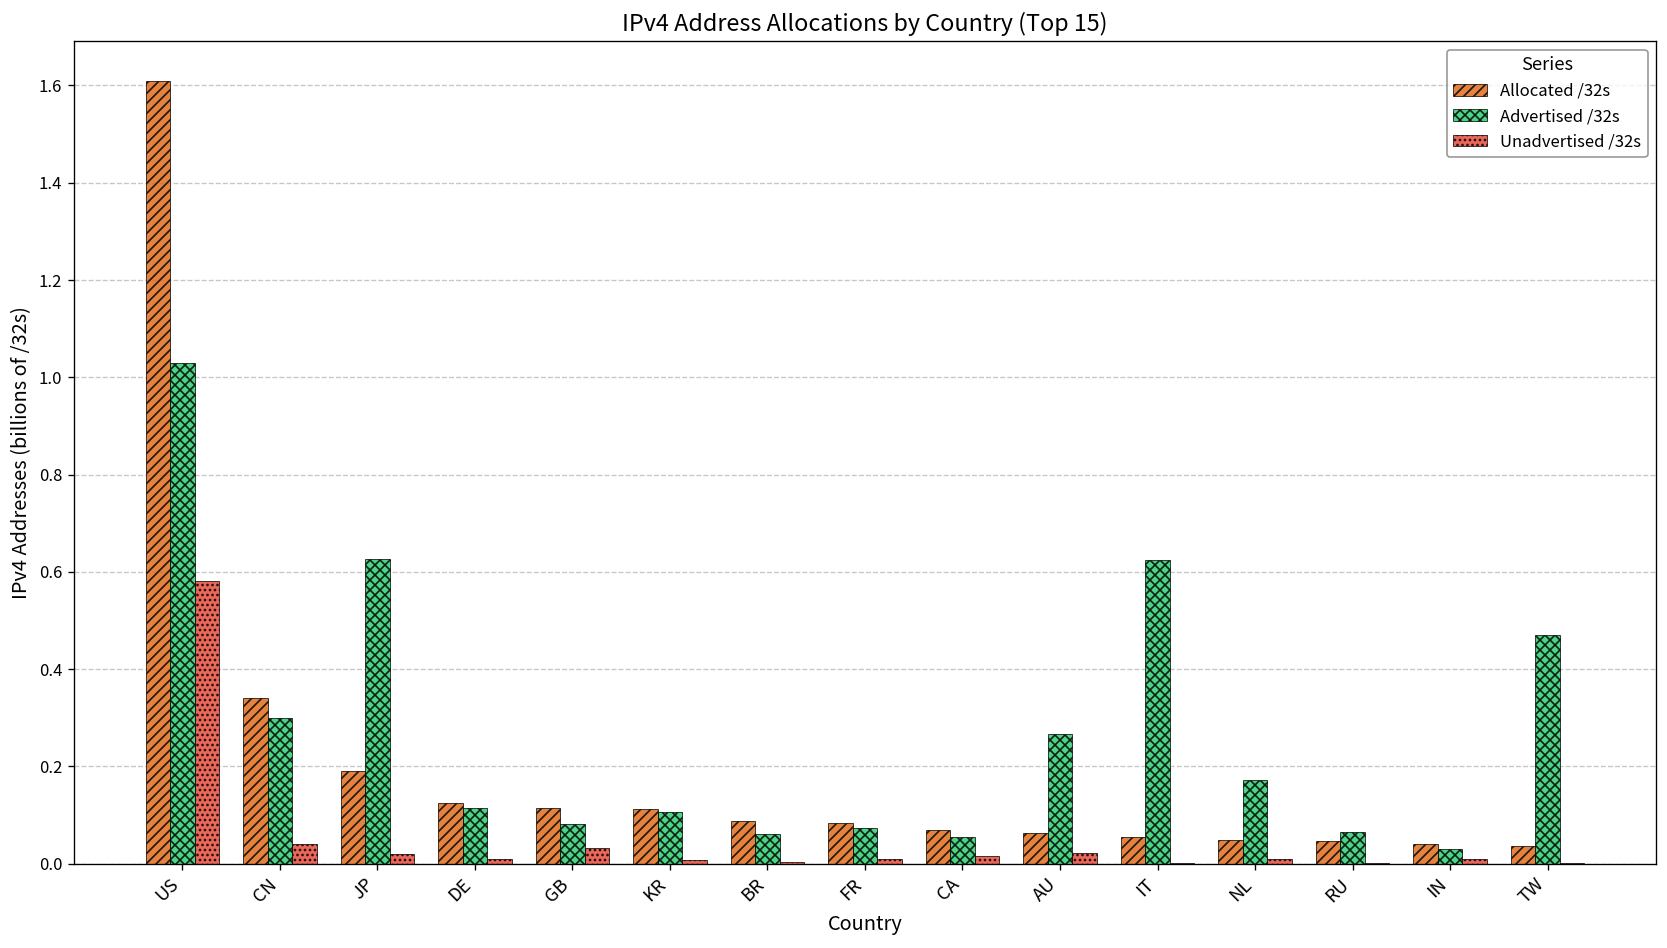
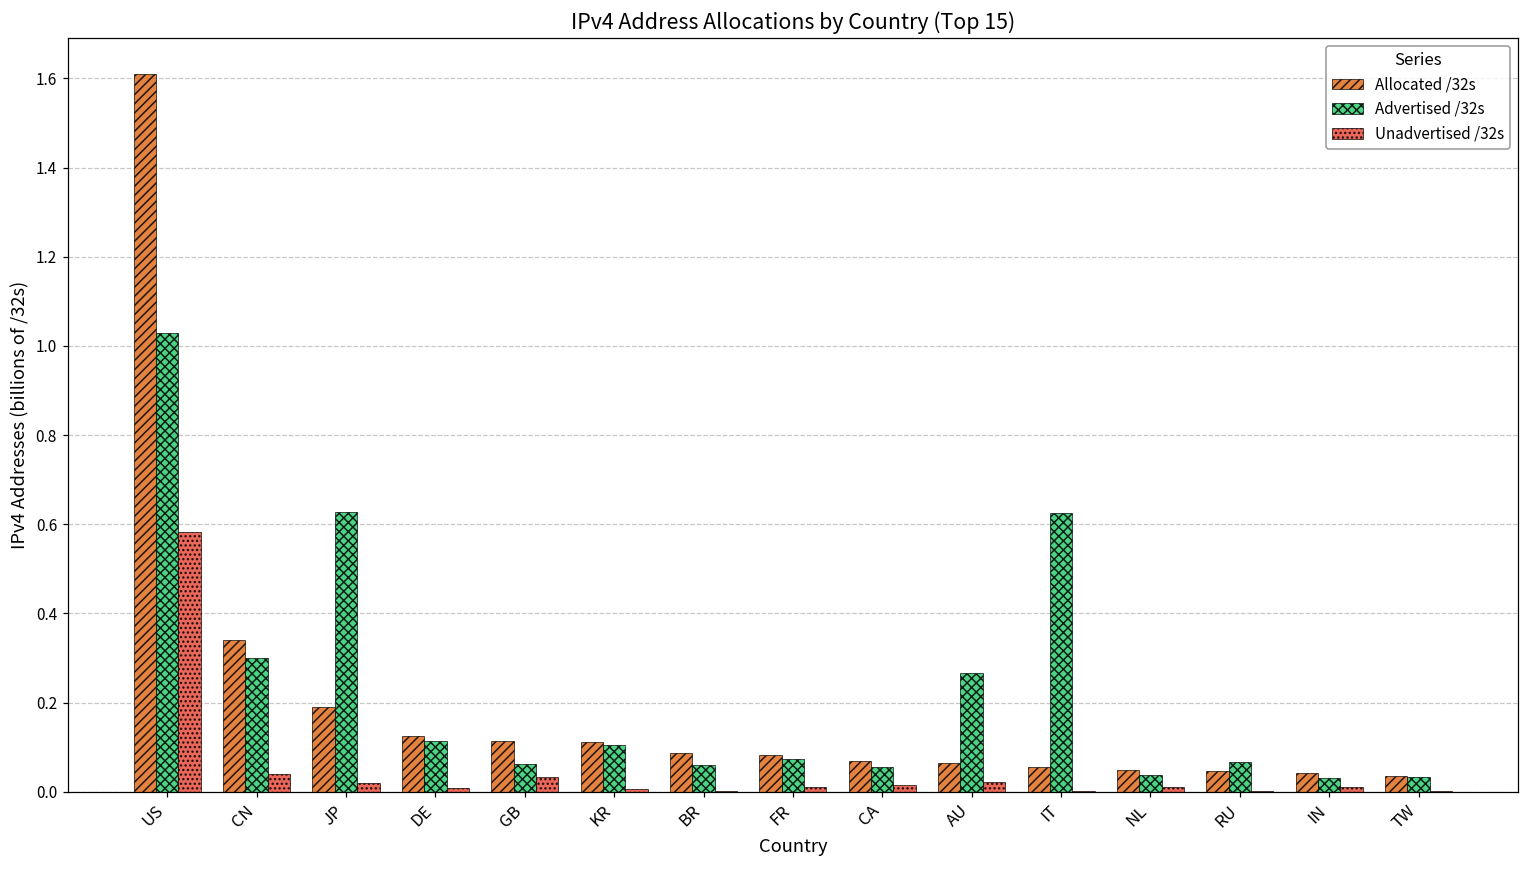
Advertised /32s, GB: 0.08 -> 0.06
Advertised /32s, NL: 0.17 -> 0.04
Advertised /32s, TW: 0.47 -> 0.03
